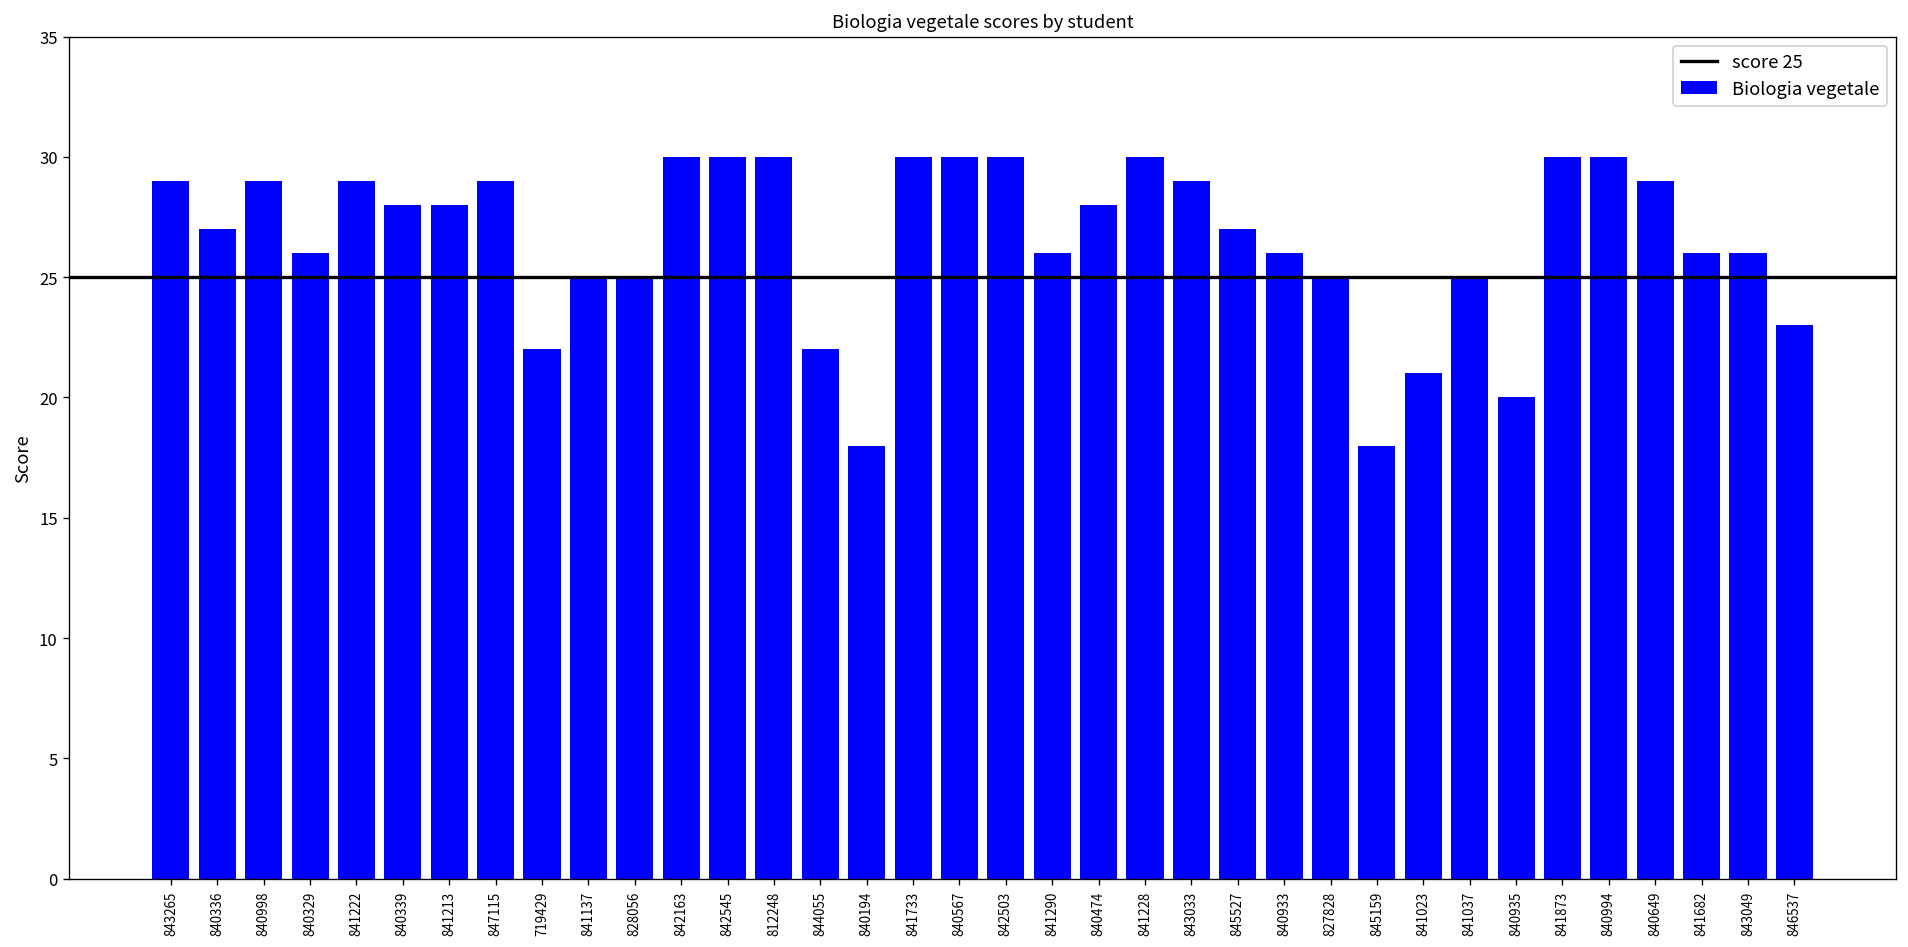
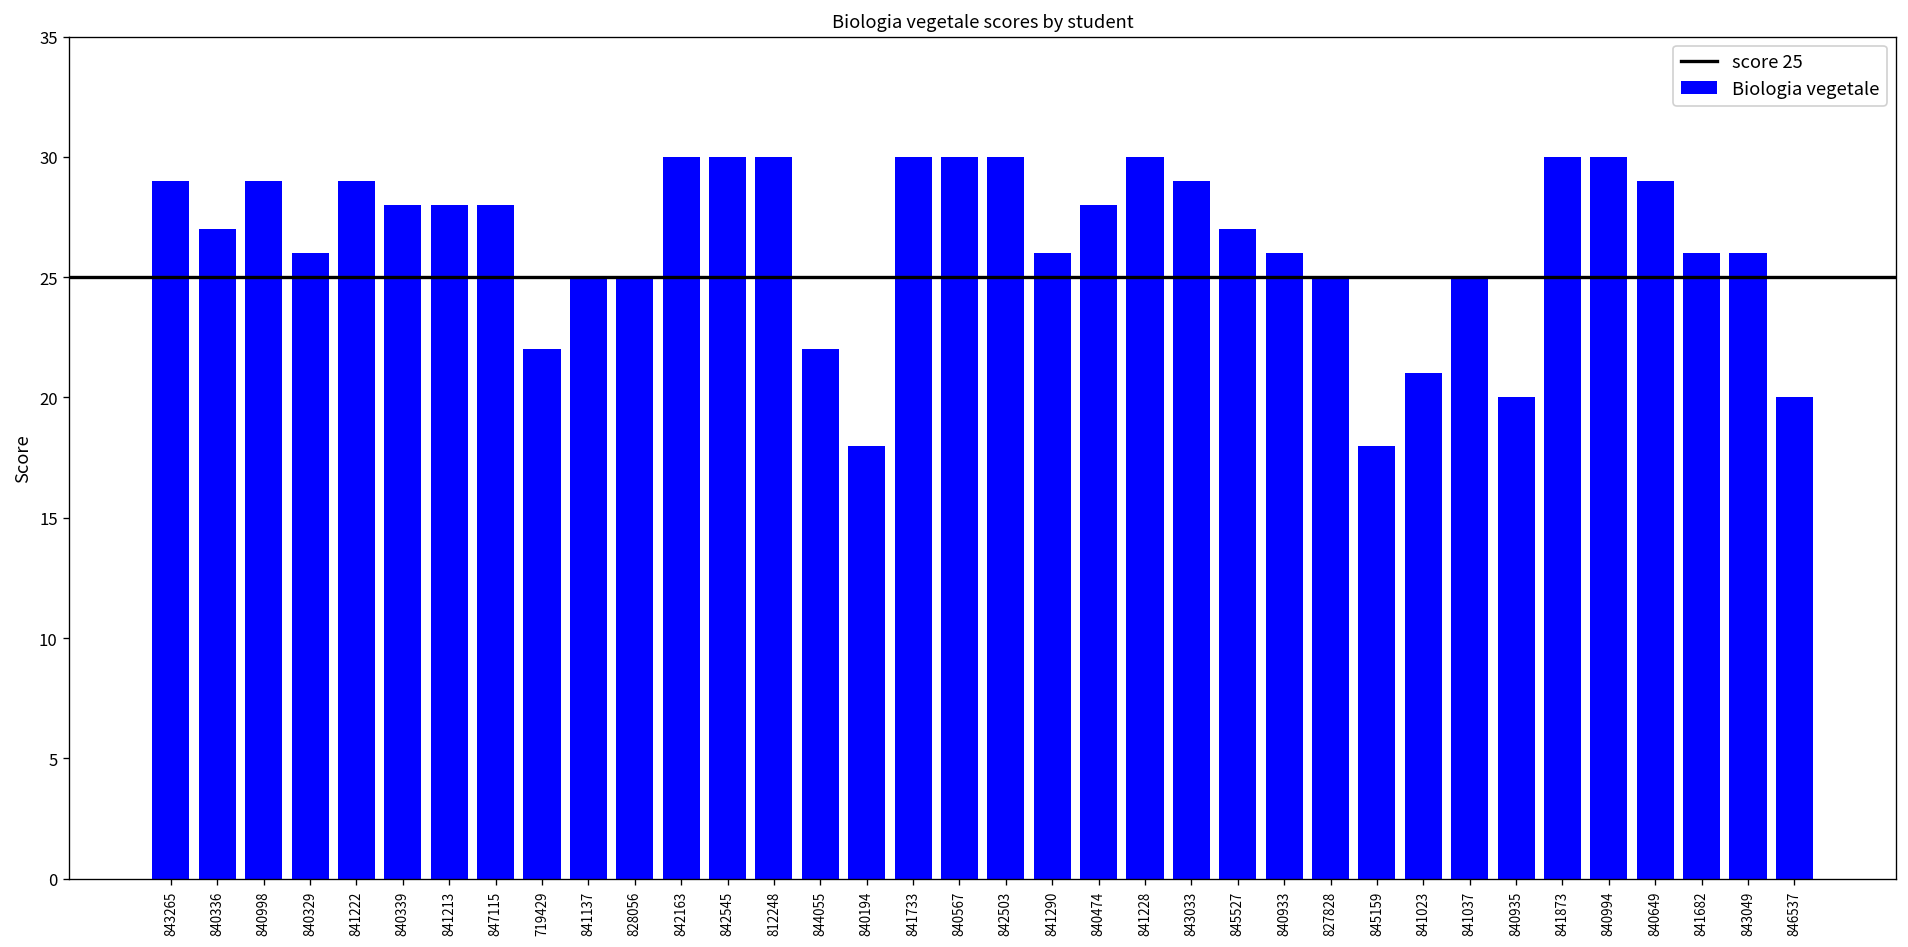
847115: 29 -> 28
846537: 23 -> 20
